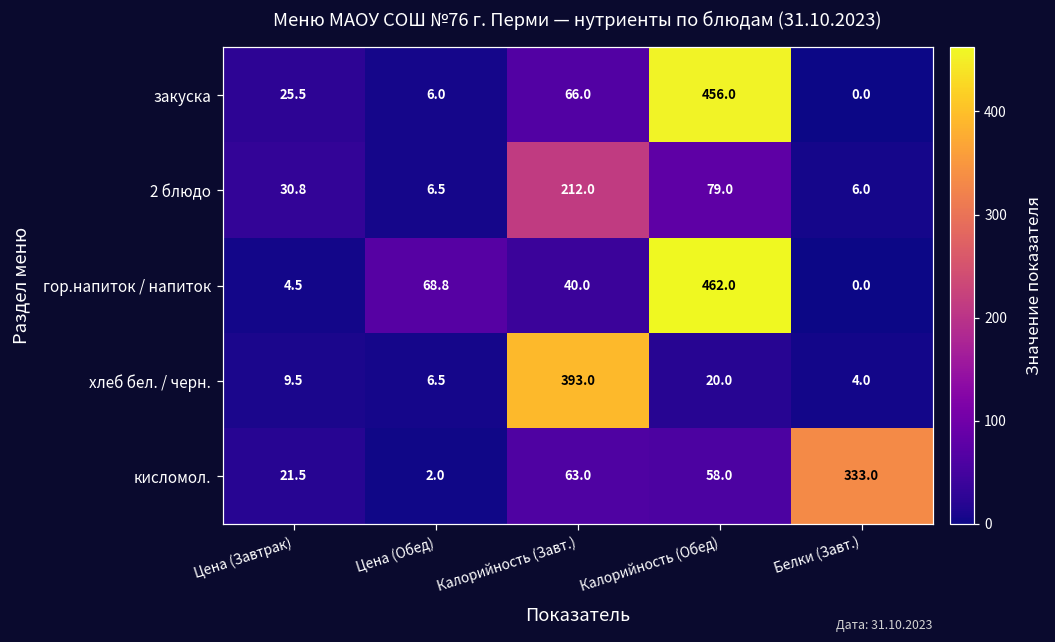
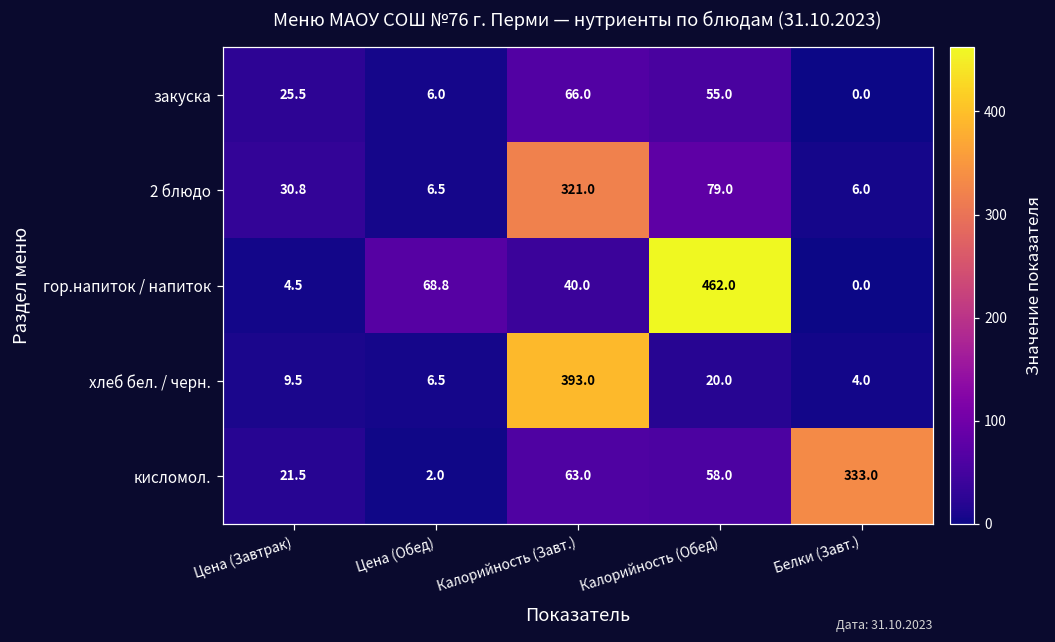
закуска, Калорийность (Обед): 456.0 -> 55.0
2 блюдо, Калорийность (Завт.): 212.0 -> 321.0
